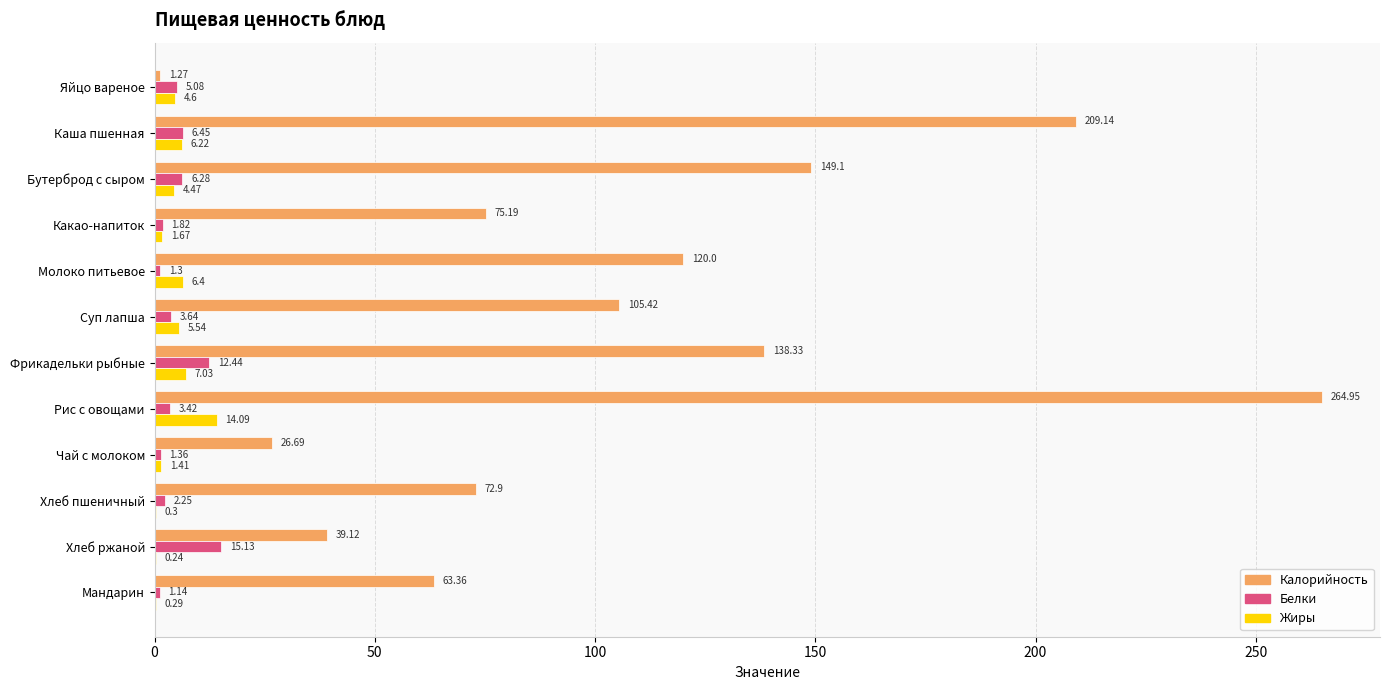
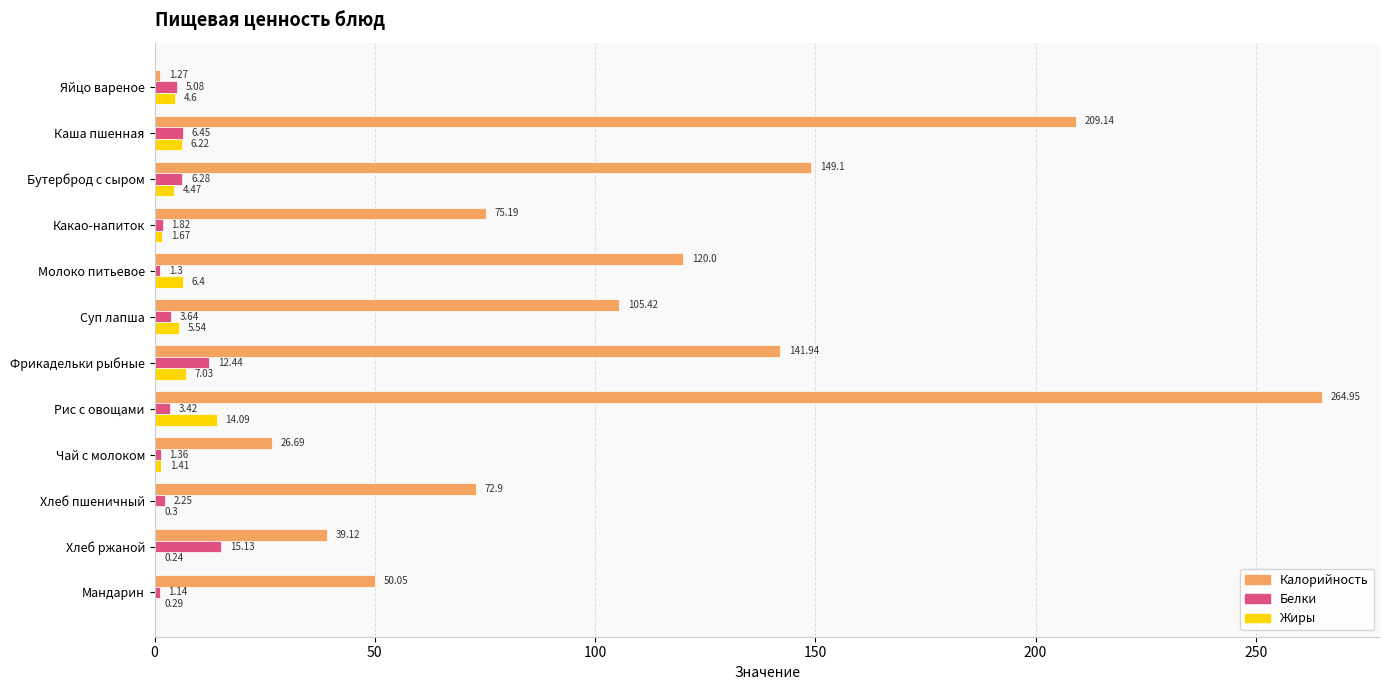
Калорийность, Фрикадельки рыбные: 138.33 -> 141.94
Калорийность, Мандарин: 63.36 -> 50.05
